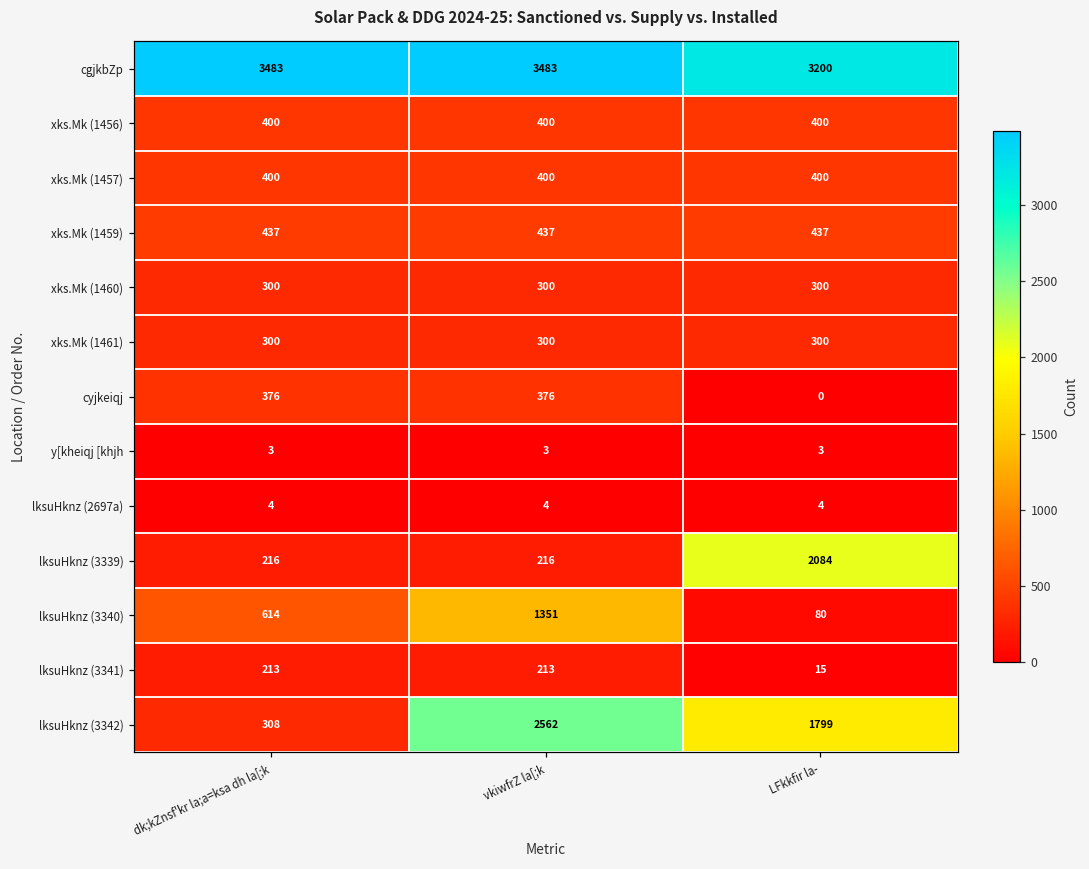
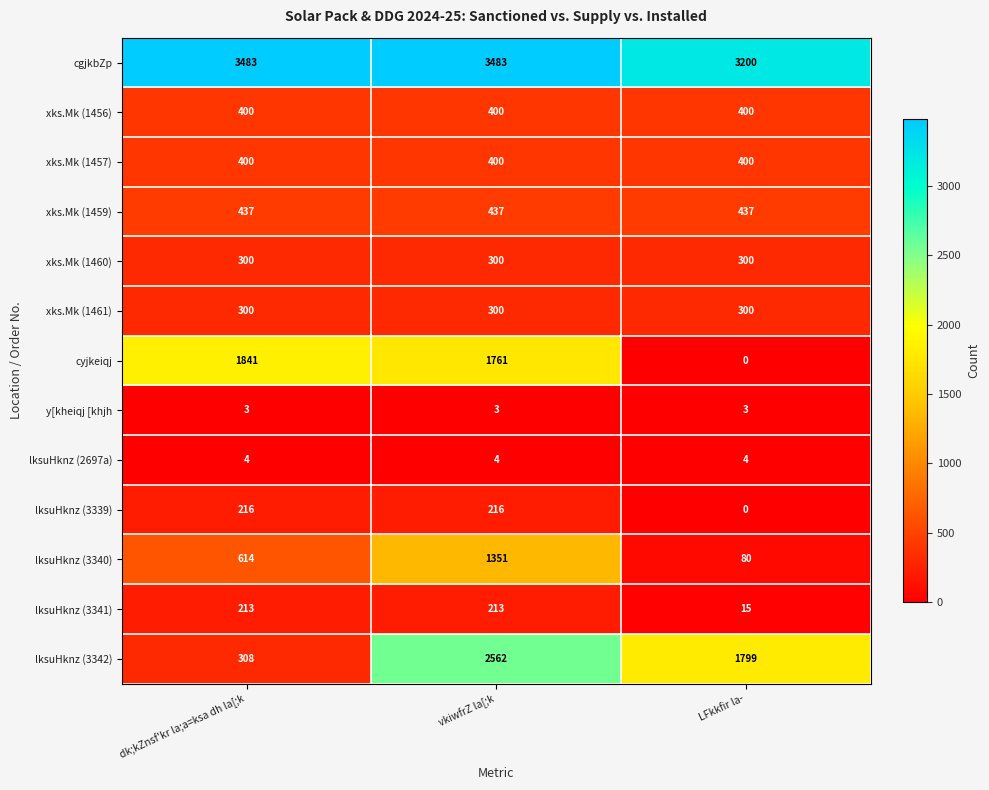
cyjkeiqj, dk;kZnsf'kr la;a=ksa dh la[;k: 376 -> 1841
cyjkeiqj, vkiwfrZ la[;k: 376 -> 1761
lksuHknz (3339), LFkkfir la-: 2084 -> 0
